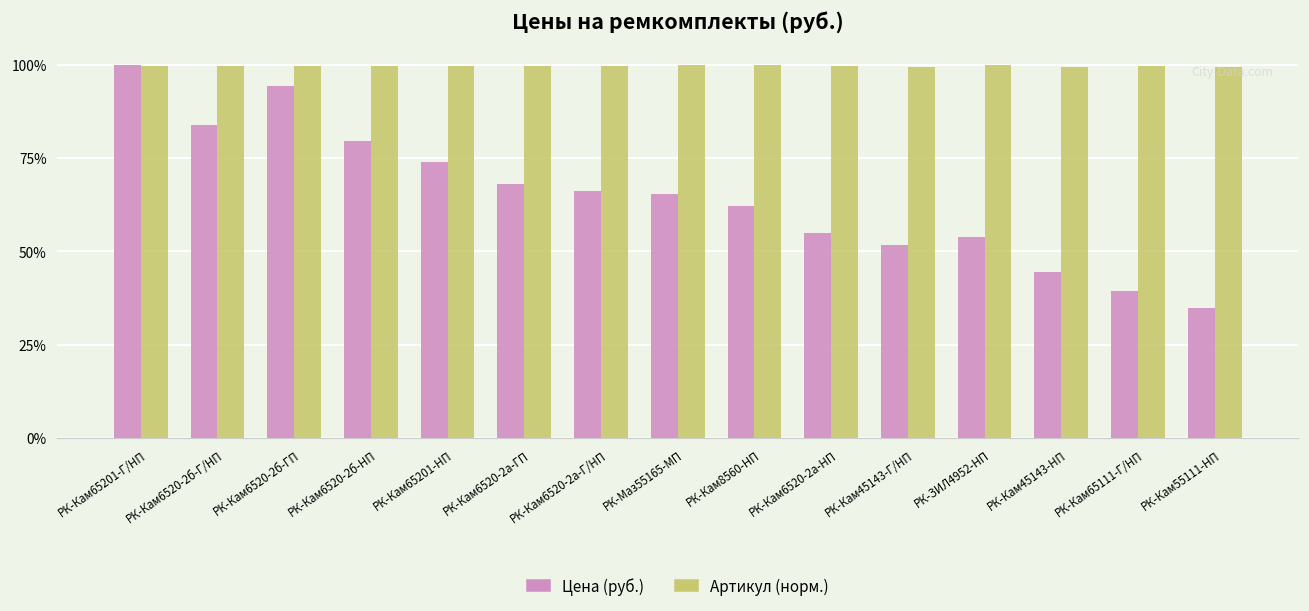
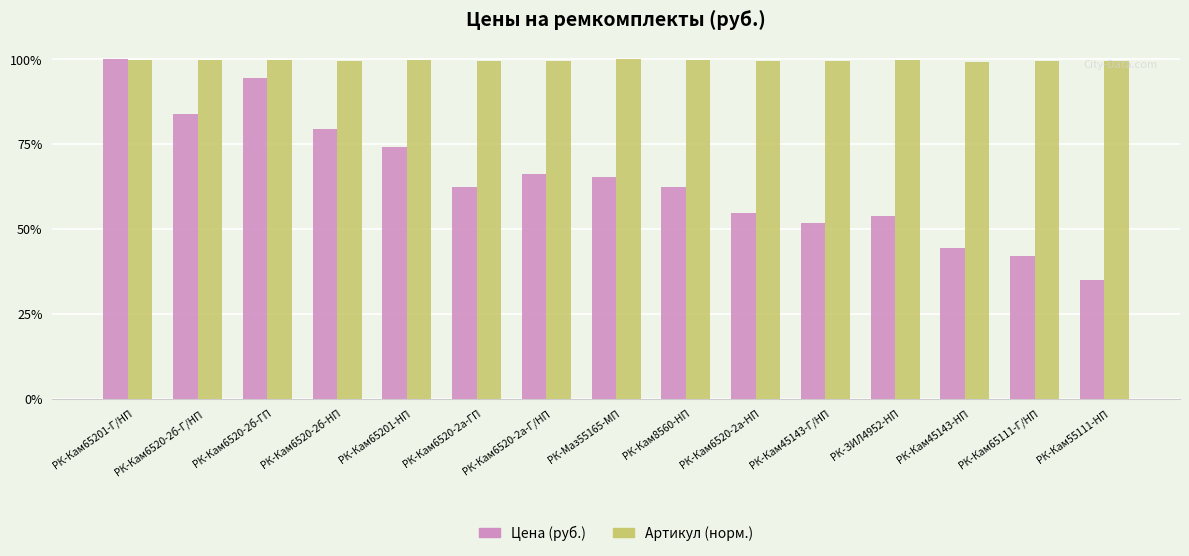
Цена (руб.), РК-Кам6520-2а-ГП: 68% -> 62%
Цена (руб.), РК-Кам65111-Г/НП: 39% -> 42%
